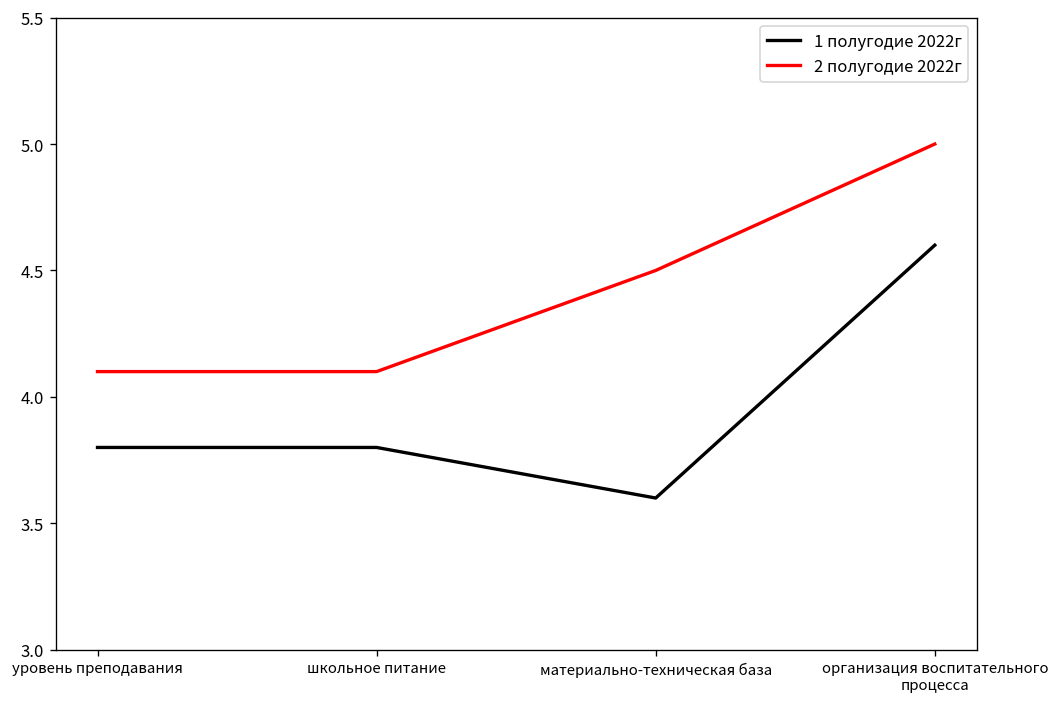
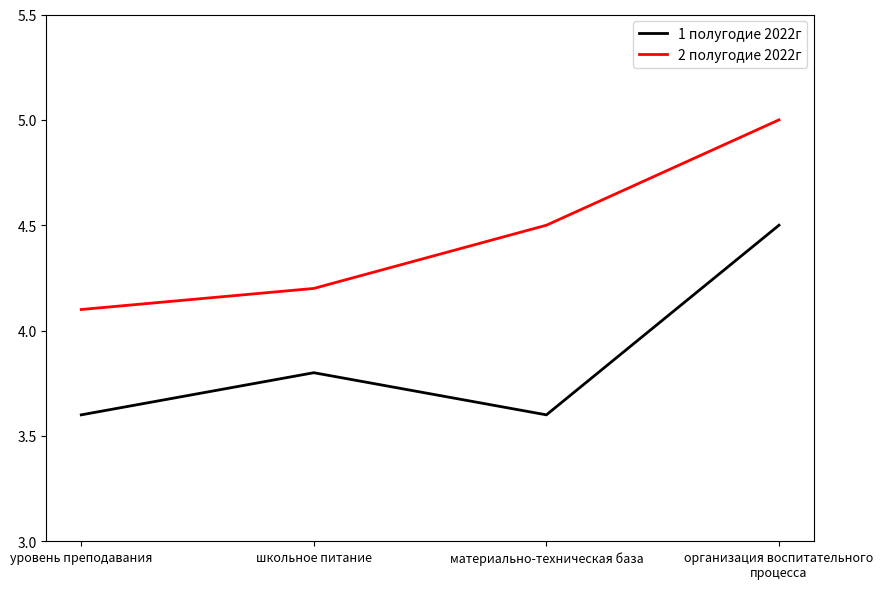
1 полугодие 2022г, уровень преподавания: 3.8 -> 3.6
2 полугодие 2022г, школьное питание: 4.1 -> 4.2
1 полугодие 2022г, организация воспитательного процесса: 4.6 -> 4.5
